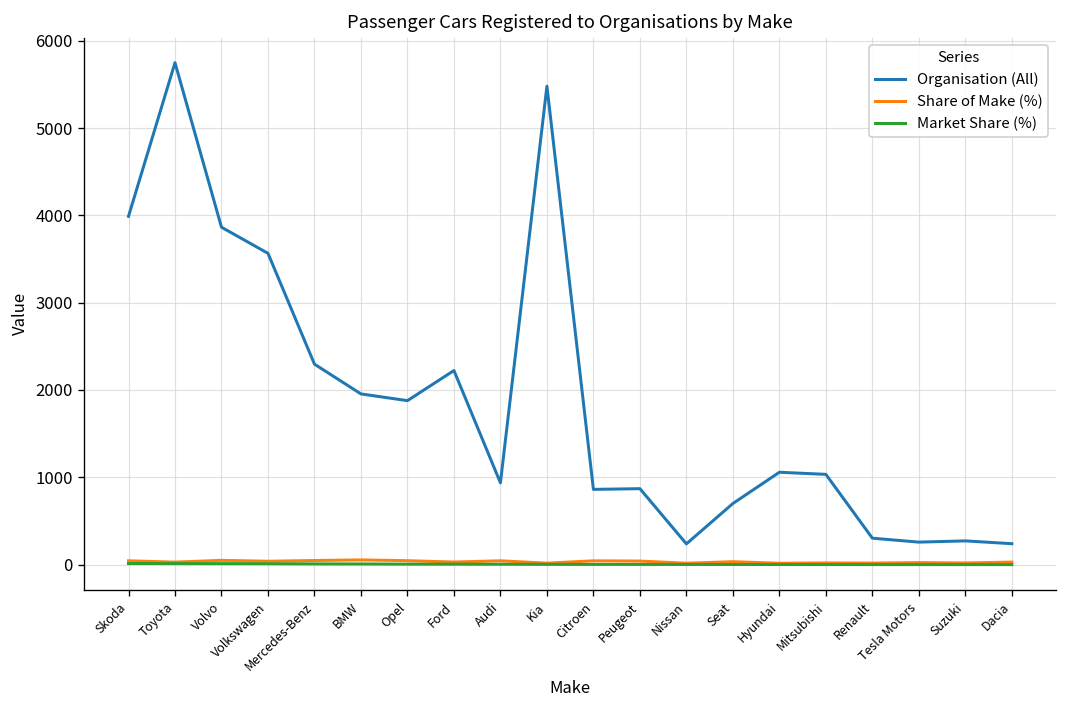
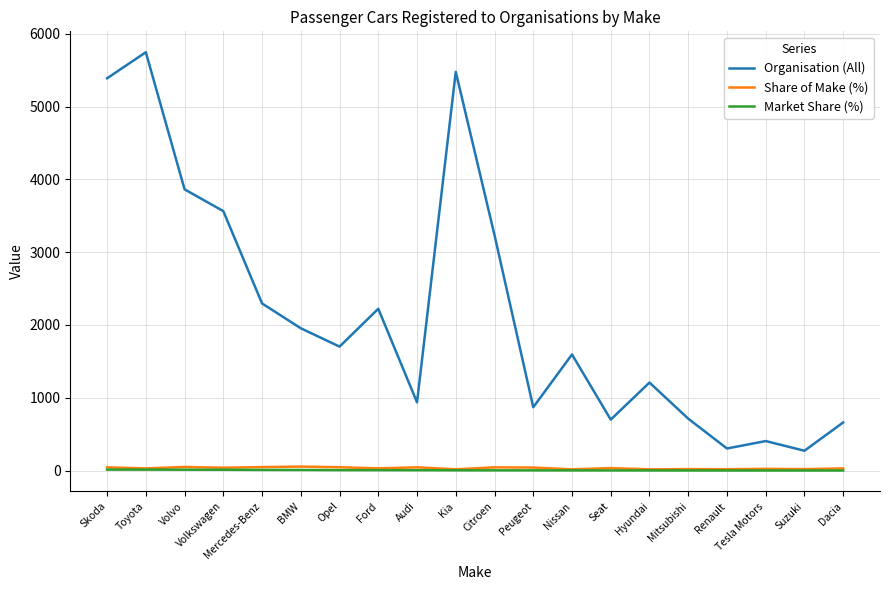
Organisation (All), Skoda: 4000 -> 5400
Organisation (All), Opel: 1900 -> 1700
Organisation (All), Citroen: 900 -> 3200
Organisation (All), Nissan: 200 -> 1600
Organisation (All), Hyundai: 1100 -> 1200
Organisation (All), Mitsubishi: 1000 -> 700
Organisation (All), Tesla Motors: 300 -> 400
Organisation (All), Dacia: 200 -> 700
